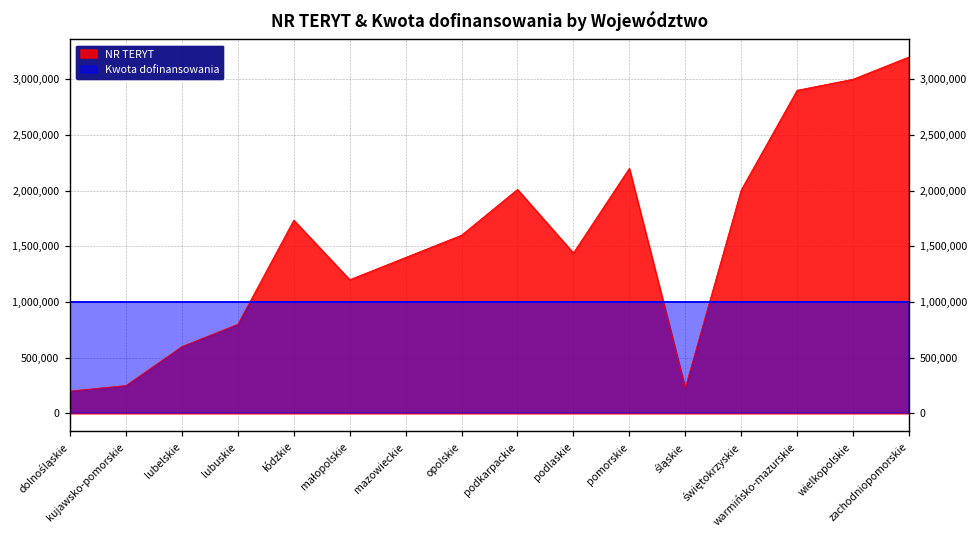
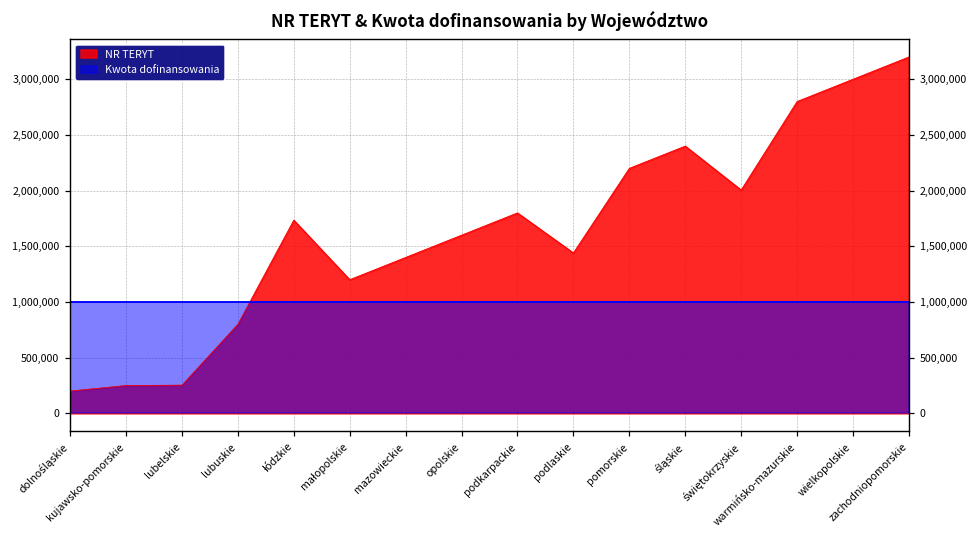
NR TERYT, lubelskie: 600,000 -> 250,000
NR TERYT, podkarpackie: 2,010,000 -> 1,800,000
NR TERYT, śląskie: 230,000 -> 2,400,000
NR TERYT, warmińsko-mazurskie: 2,900,000 -> 2,800,000
